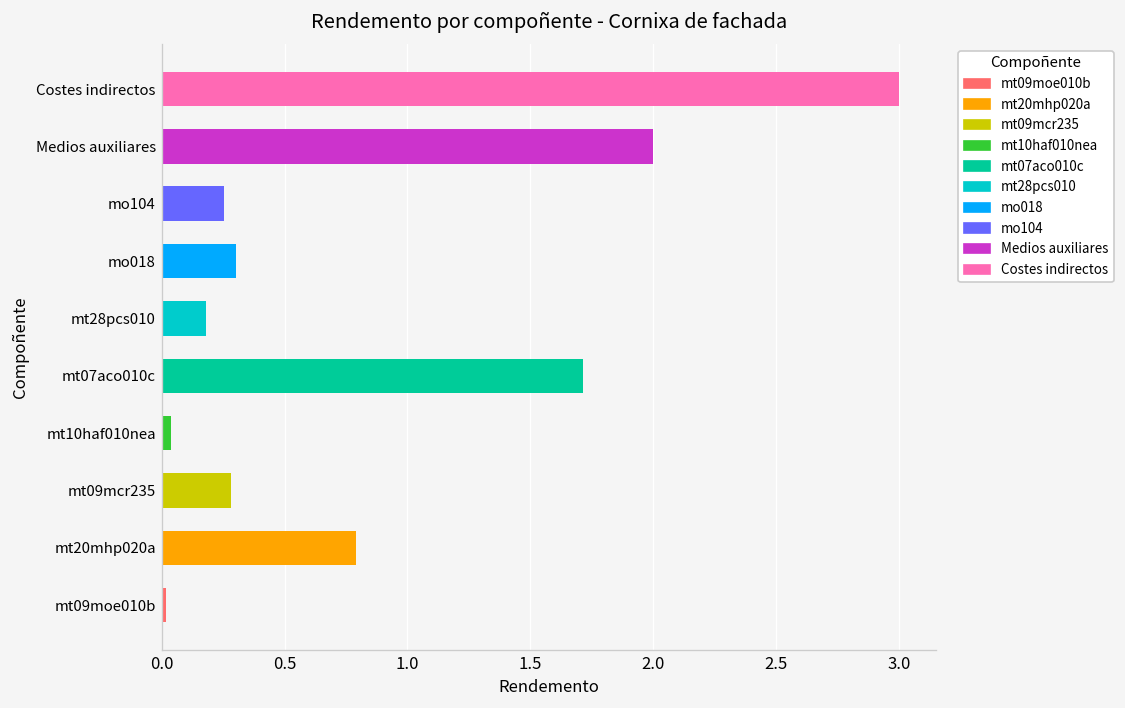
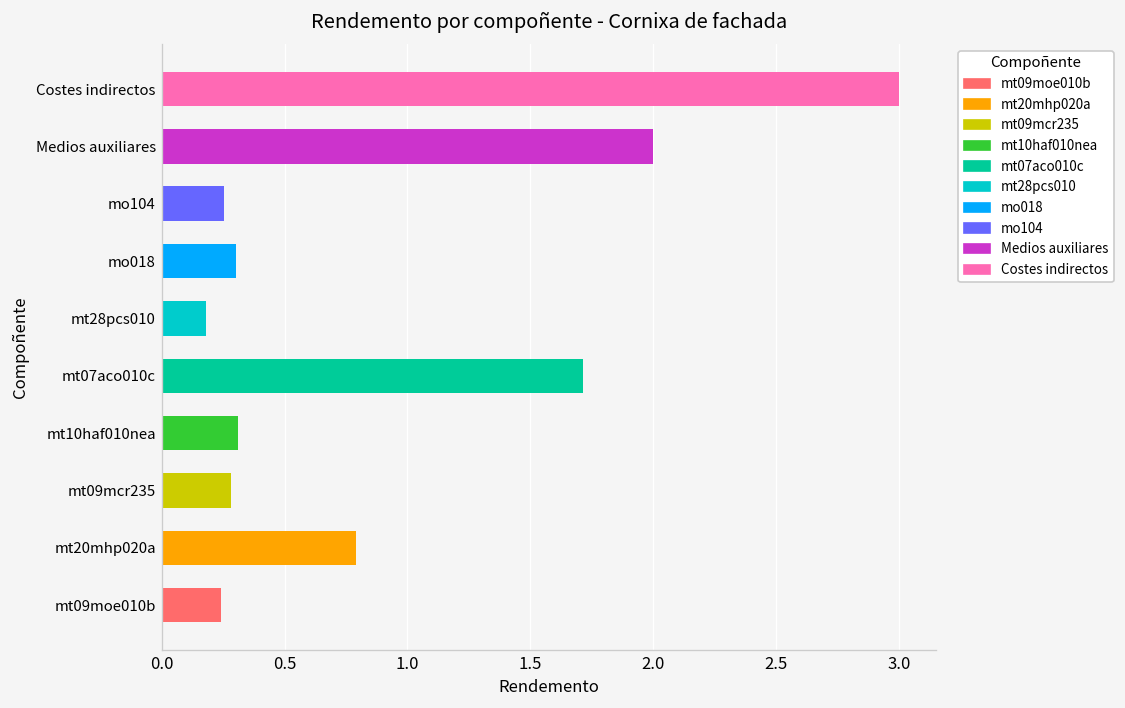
mt10haf010nea: 0.04 -> 0.31
mt09moe010b: 0.02 -> 0.24
